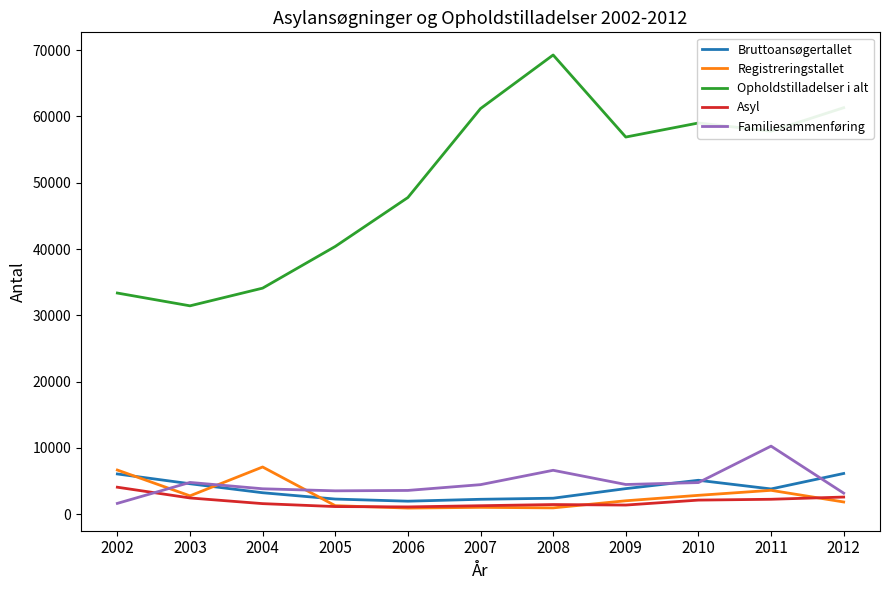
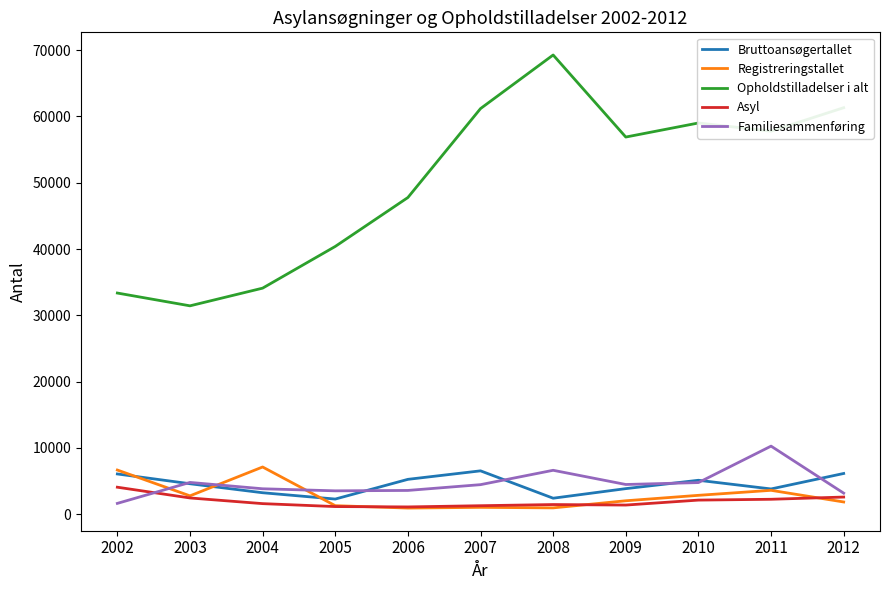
Bruttoansøgertallet, 2006: 2000 -> 5000
Bruttoansøgertallet, 2007: 2000 -> 7000
